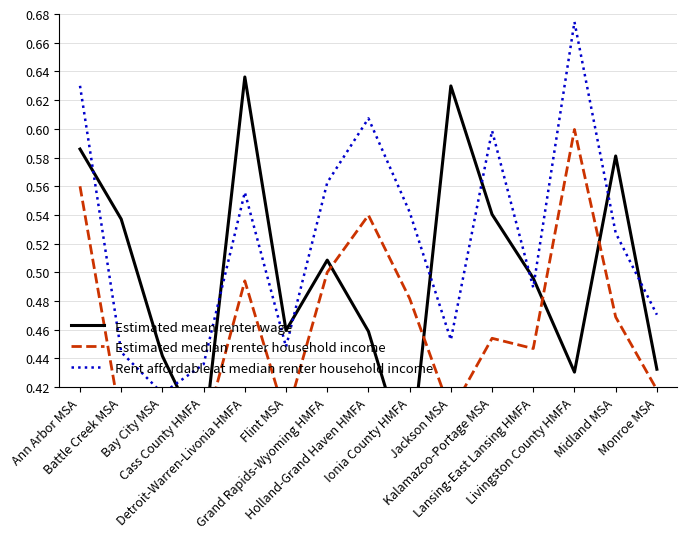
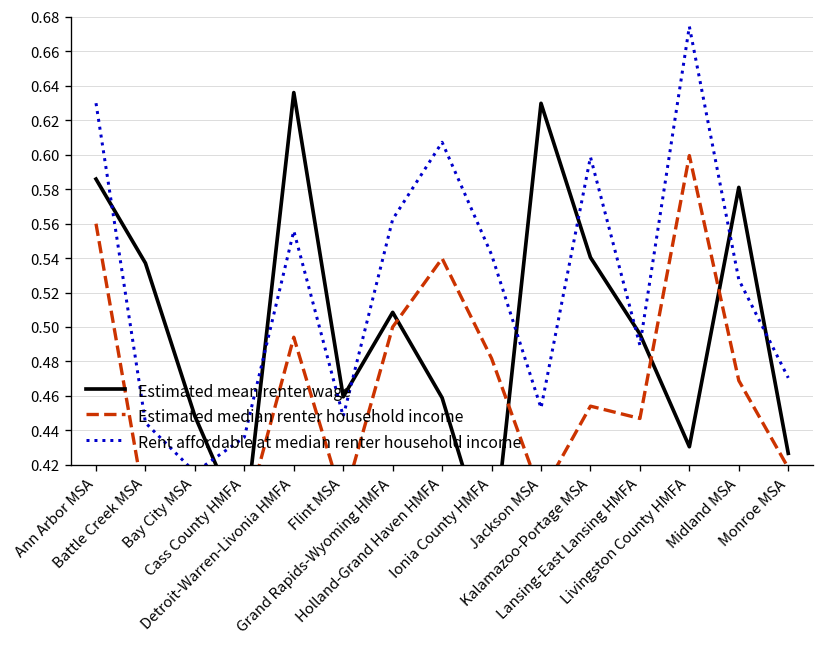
Estimated mean renter wage, Bay City MSA: 0.442 -> 0.448
Estimated mean renter wage, Monroe MSA: 0.432 -> 0.427
